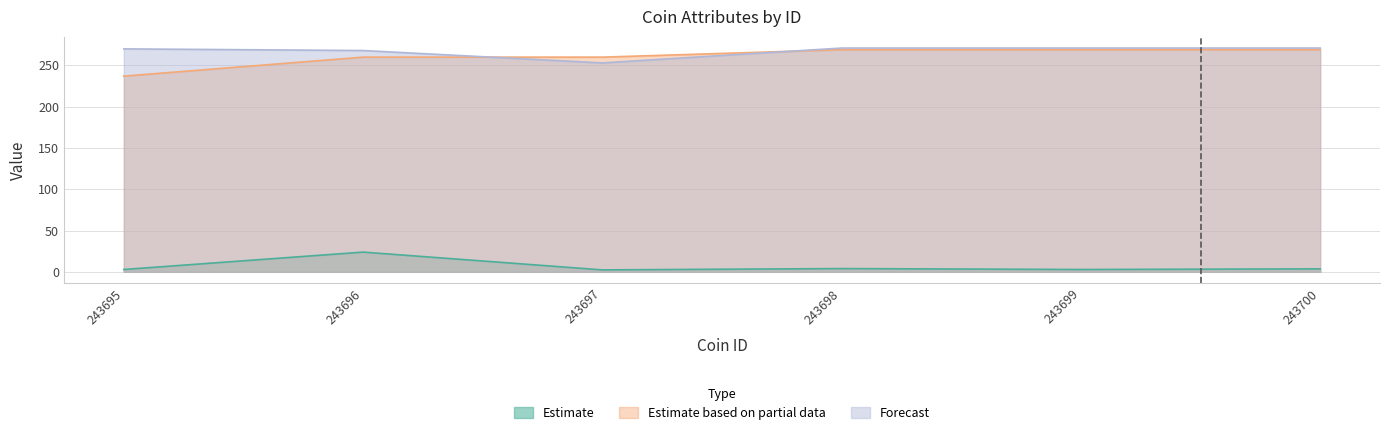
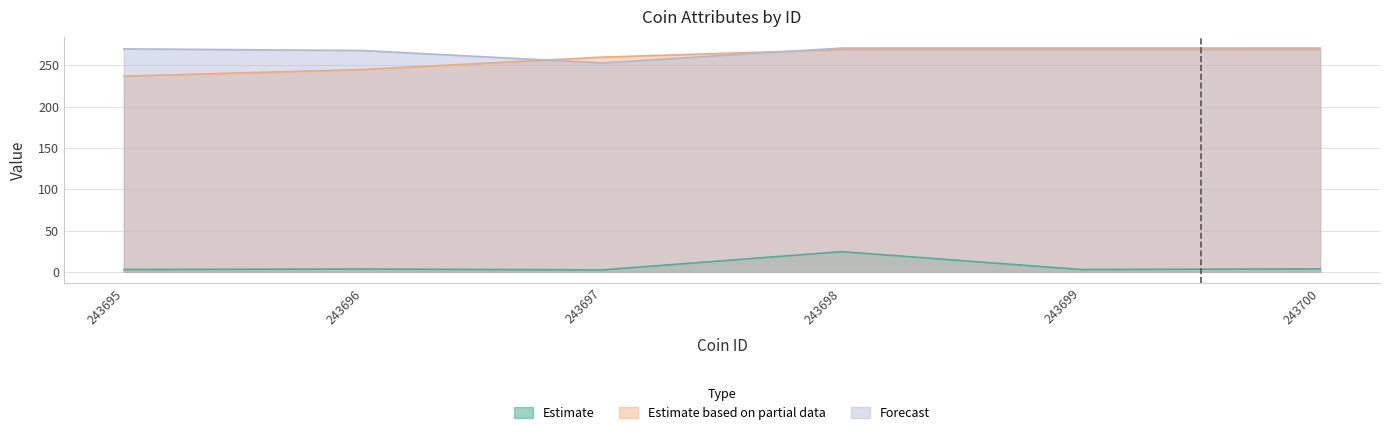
Estimate, 243696: 20 -> 0
Estimate based on partial data, 243696: 260 -> 250
Estimate, 243698: 0 -> 20
